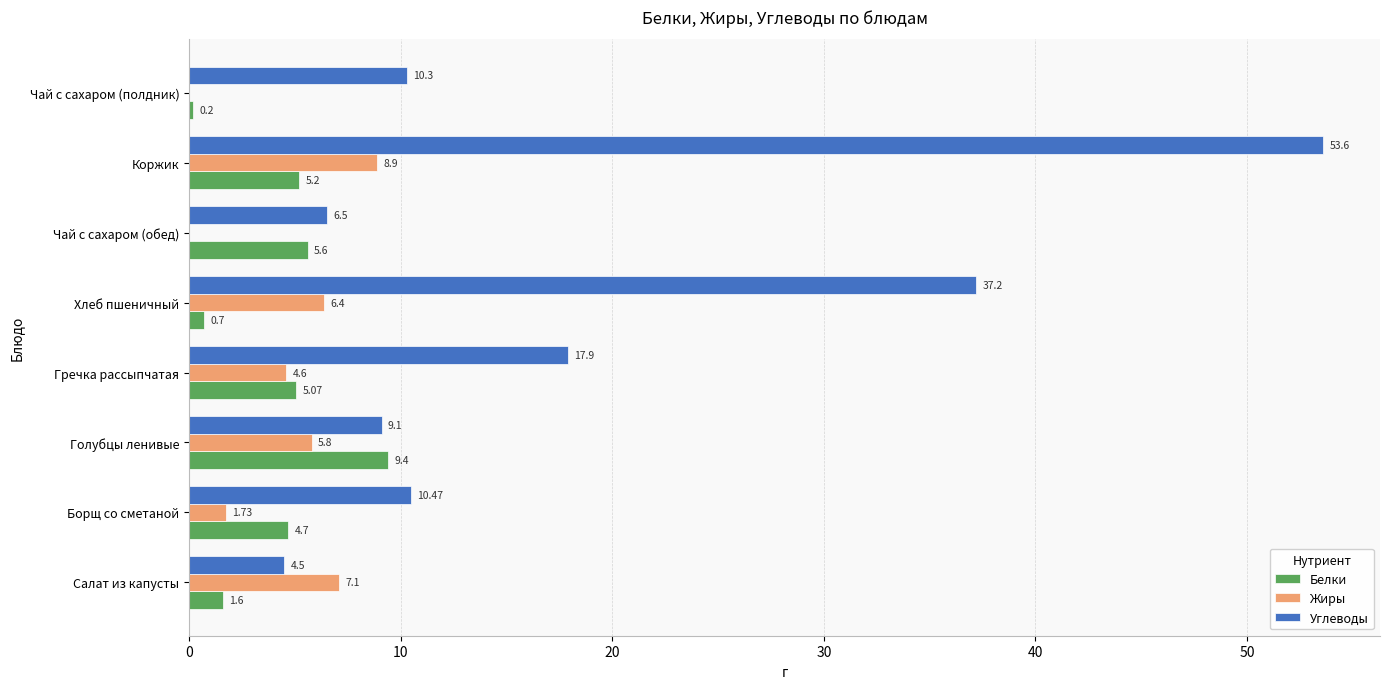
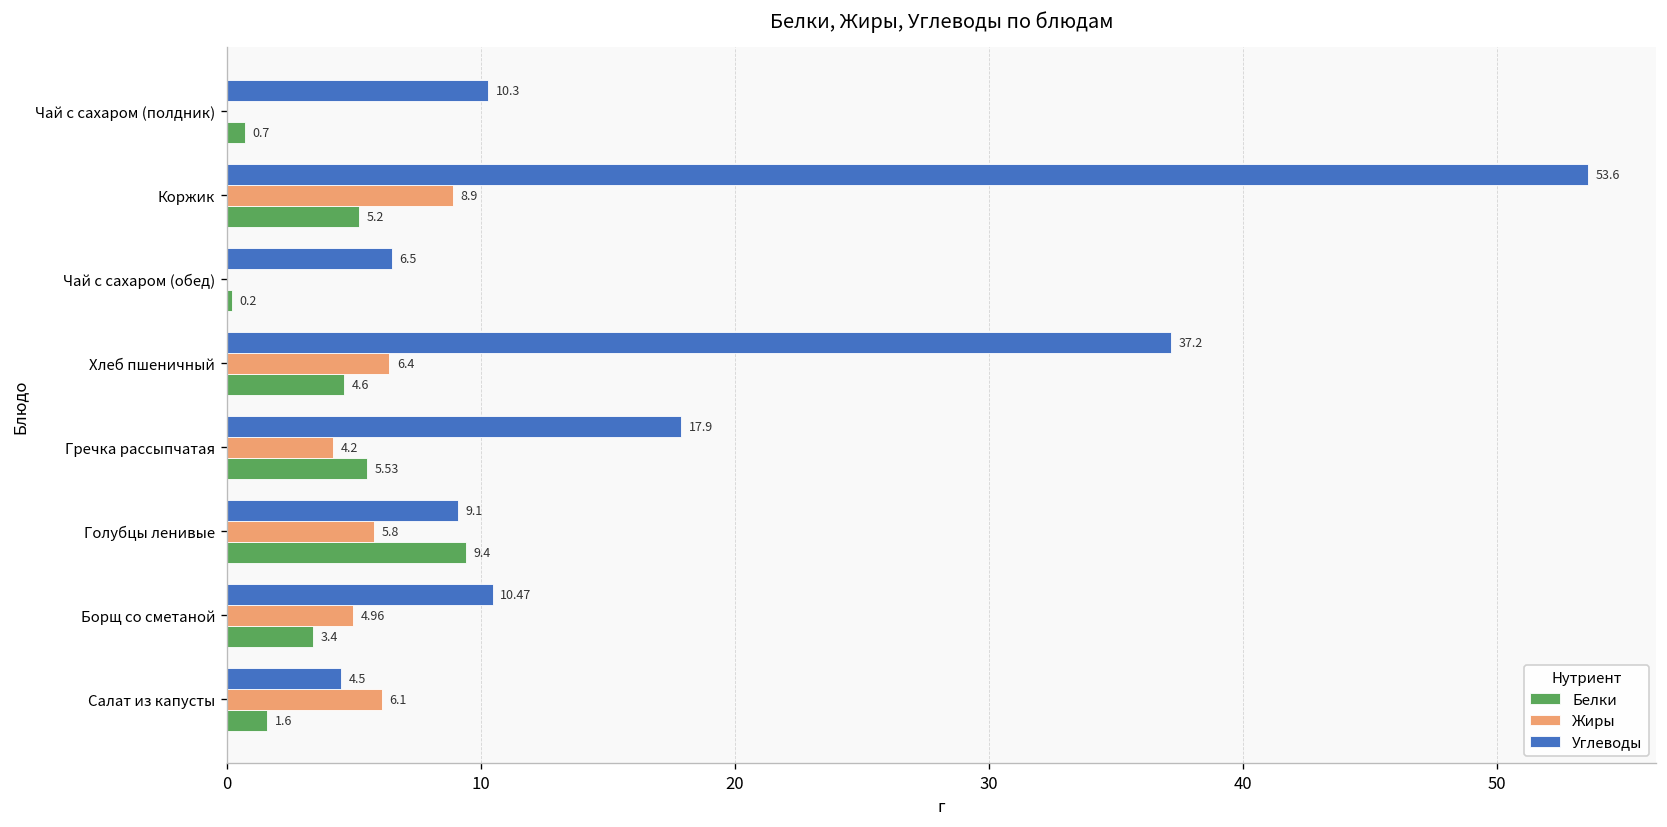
Белки, Чай с сахаром (полдник): 0.2 -> 0.7
Белки, Чай с сахаром (обед): 5.6 -> 0.2
Белки, Хлеб пшеничный: 0.7 -> 4.6
Жиры, Гречка рассыпчатая: 4.6 -> 4.2
Белки, Гречка рассыпчатая: 5.07 -> 5.53
Жиры, Борщ со сметаной: 1.73 -> 4.96
Белки, Борщ со сметаной: 4.7 -> 3.4
Жиры, Салат из капусты: 7.1 -> 6.1
